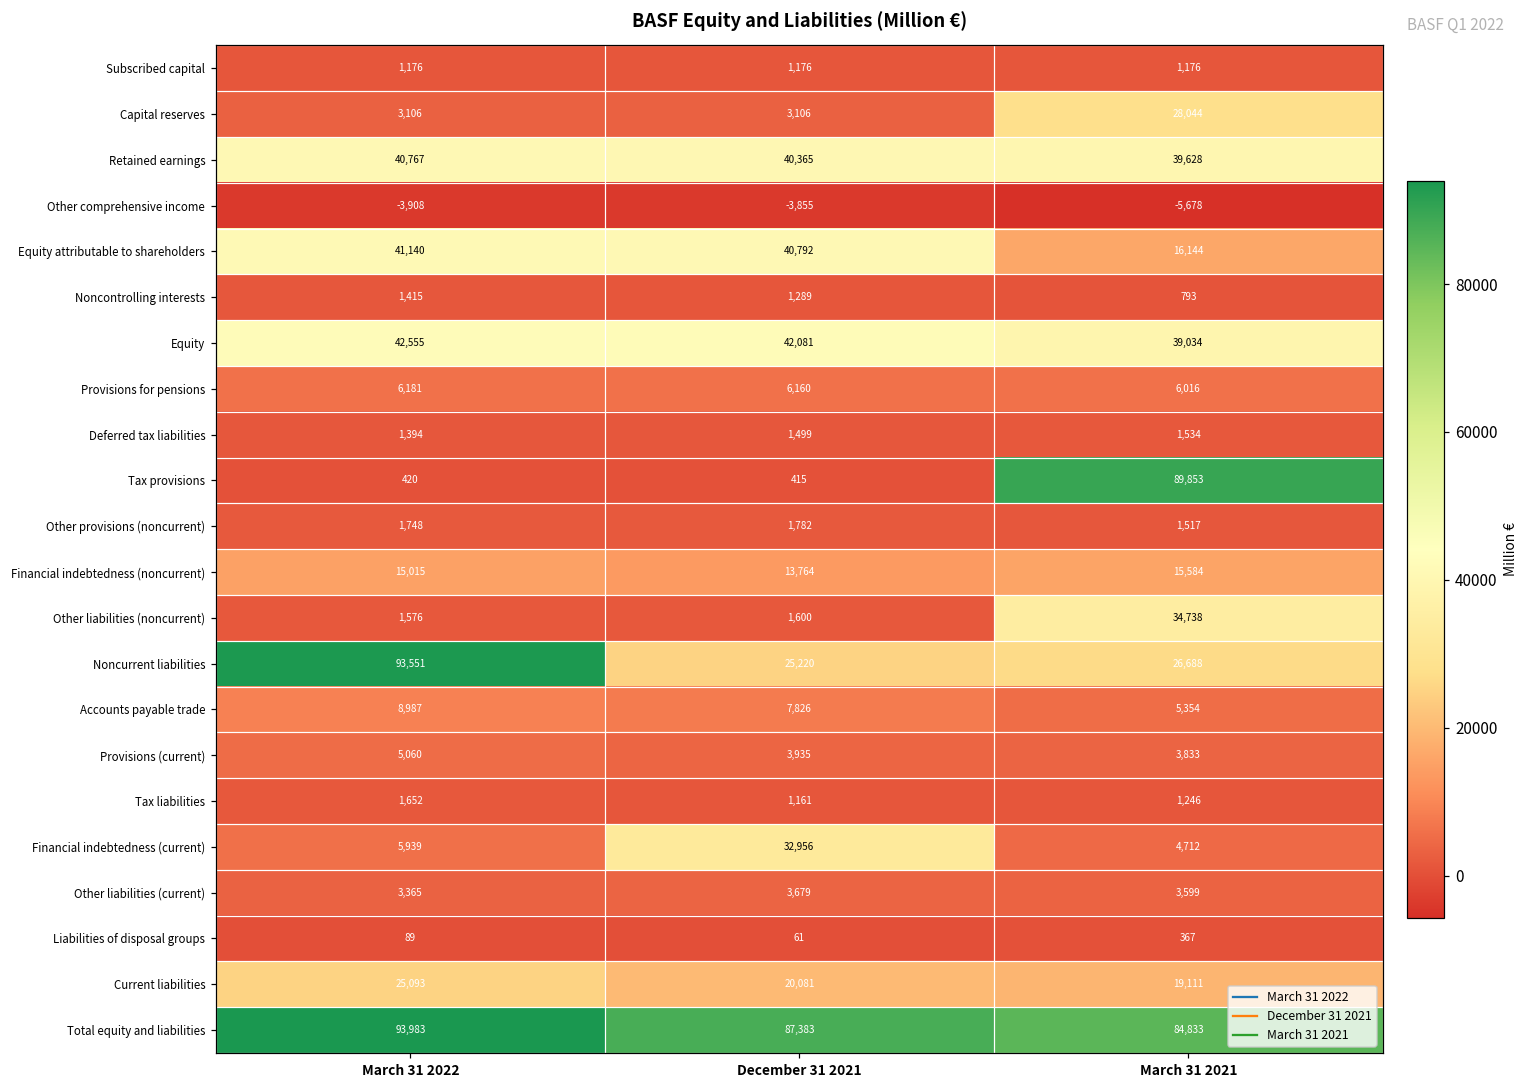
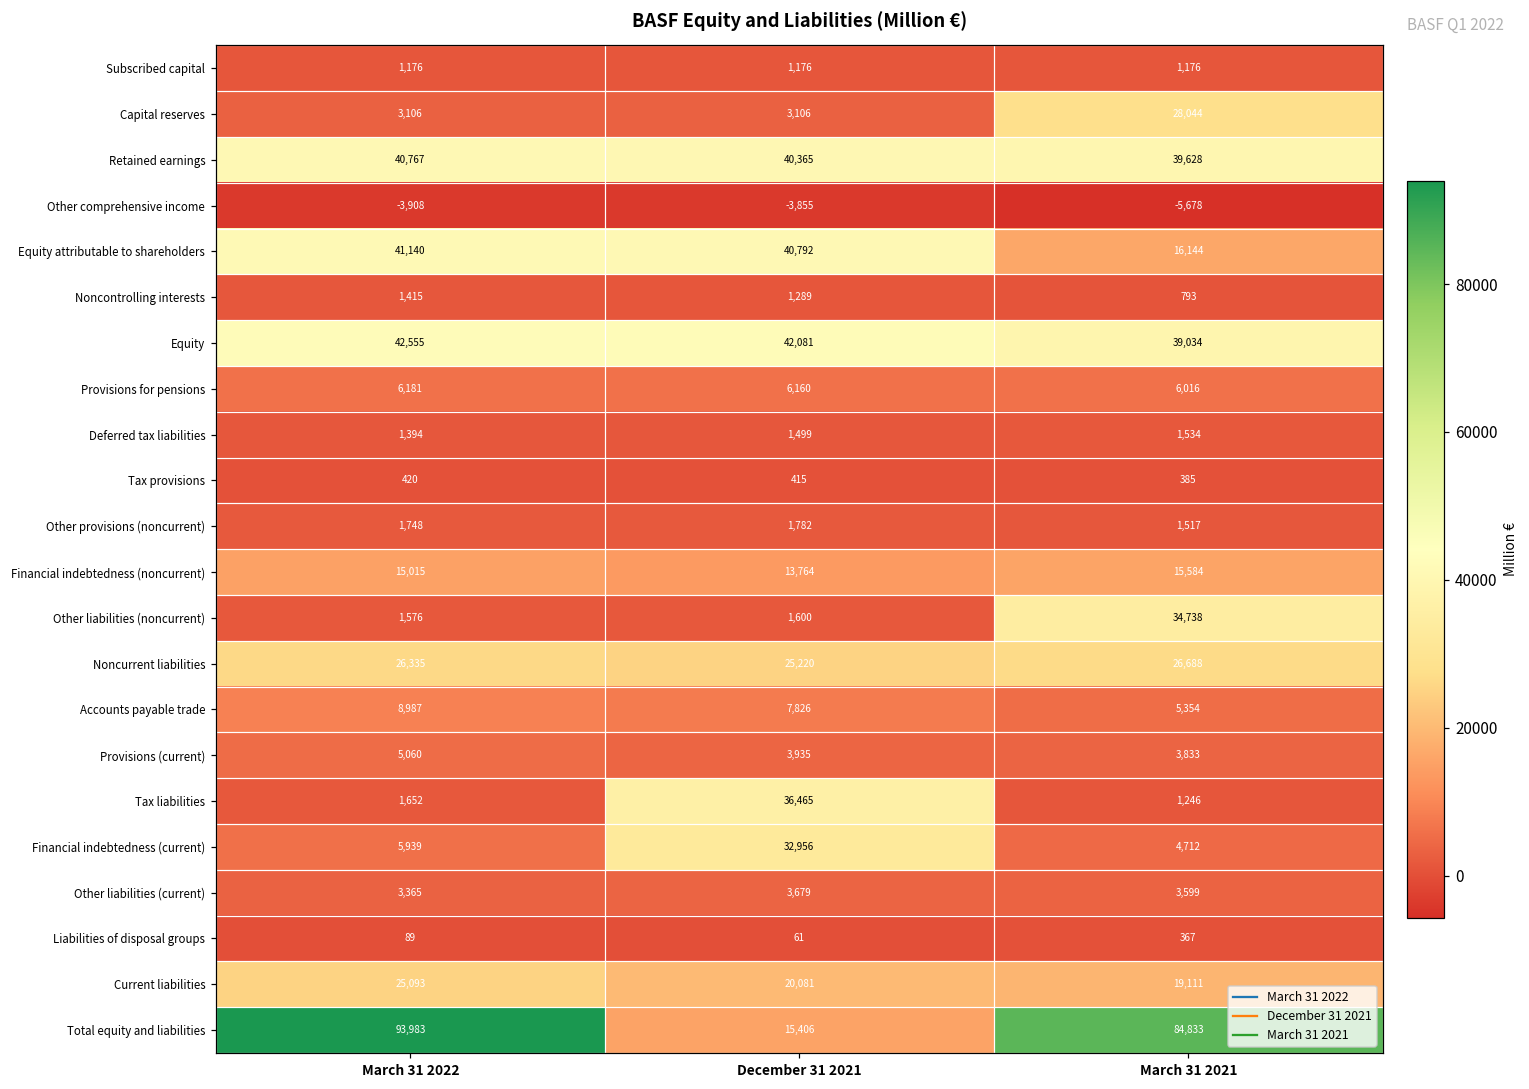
Tax provisions, March 31 2021: 89,853 -> 385
Noncurrent liabilities, March 31 2022: 93,551 -> 26,335
Tax liabilities, December 31 2021: 1,161 -> 36,465
Total equity and liabilities, December 31 2021: 87,383 -> 15,406
